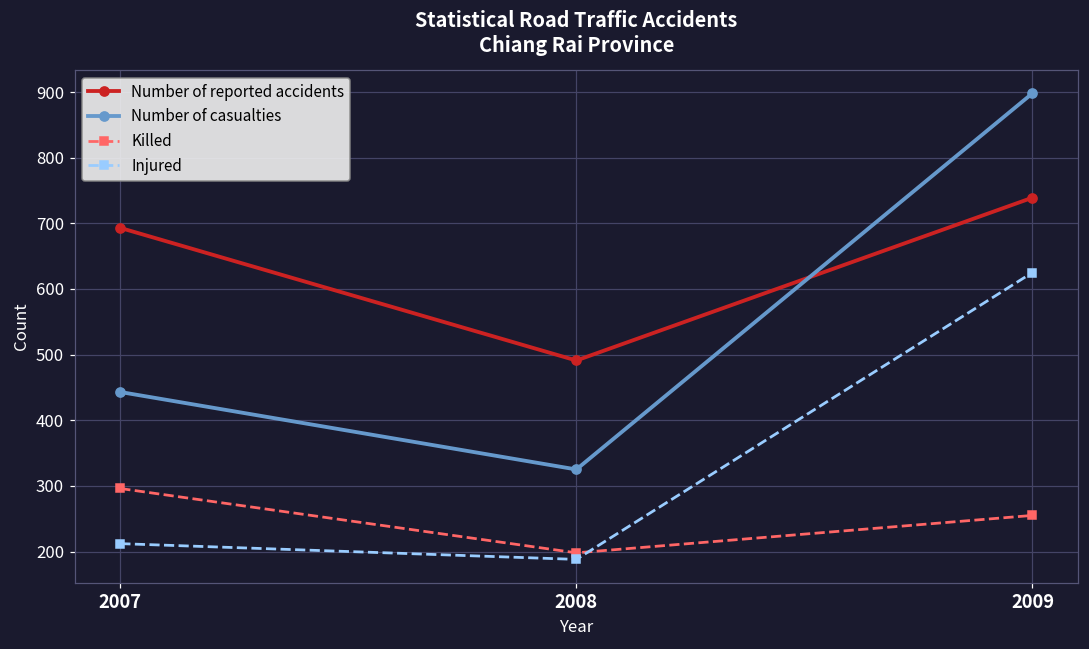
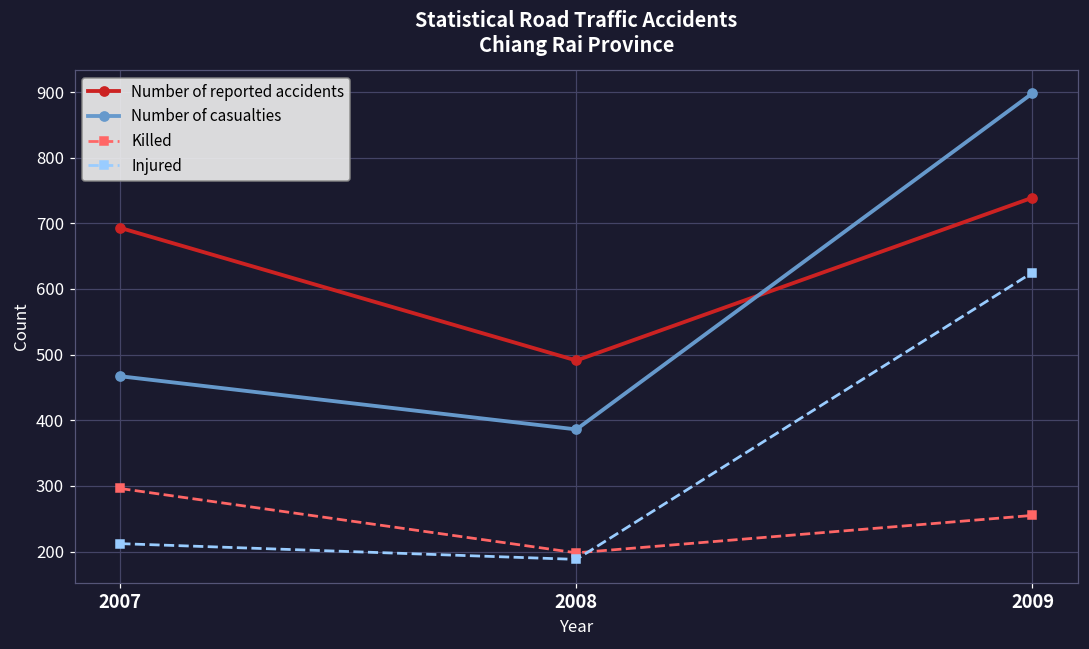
Number of casualties, 2007: 440 -> 470
Number of casualties, 2008: 330 -> 390
